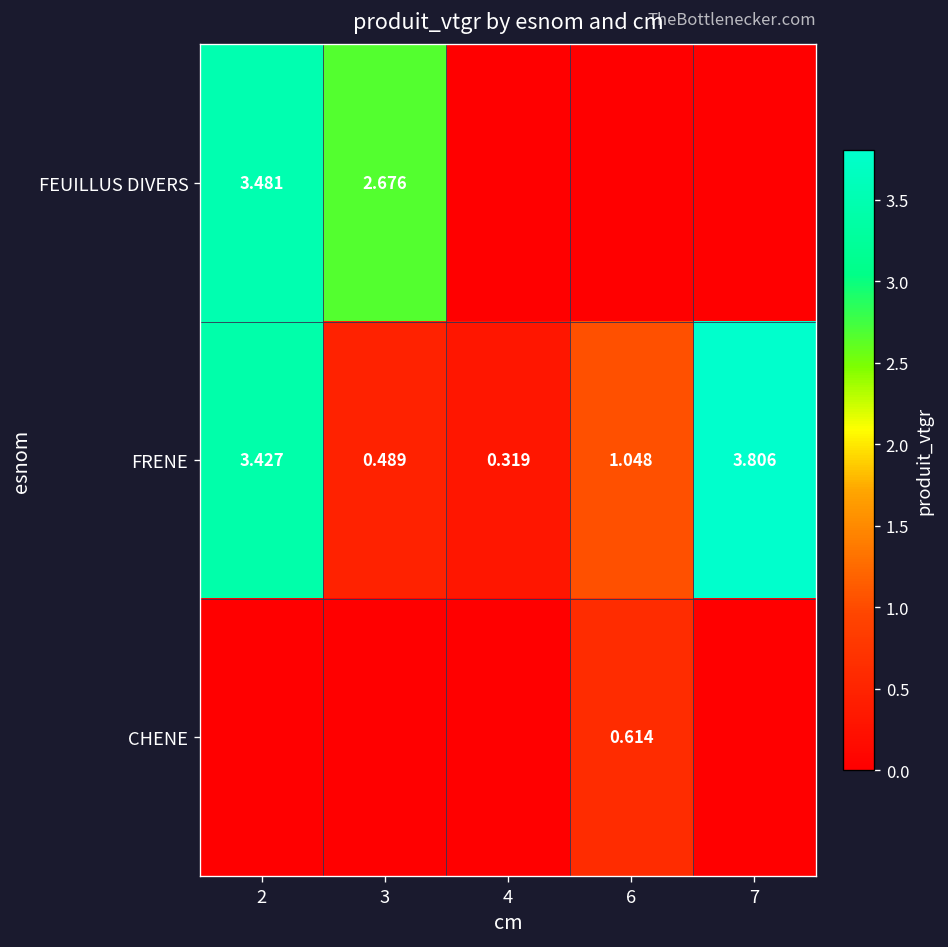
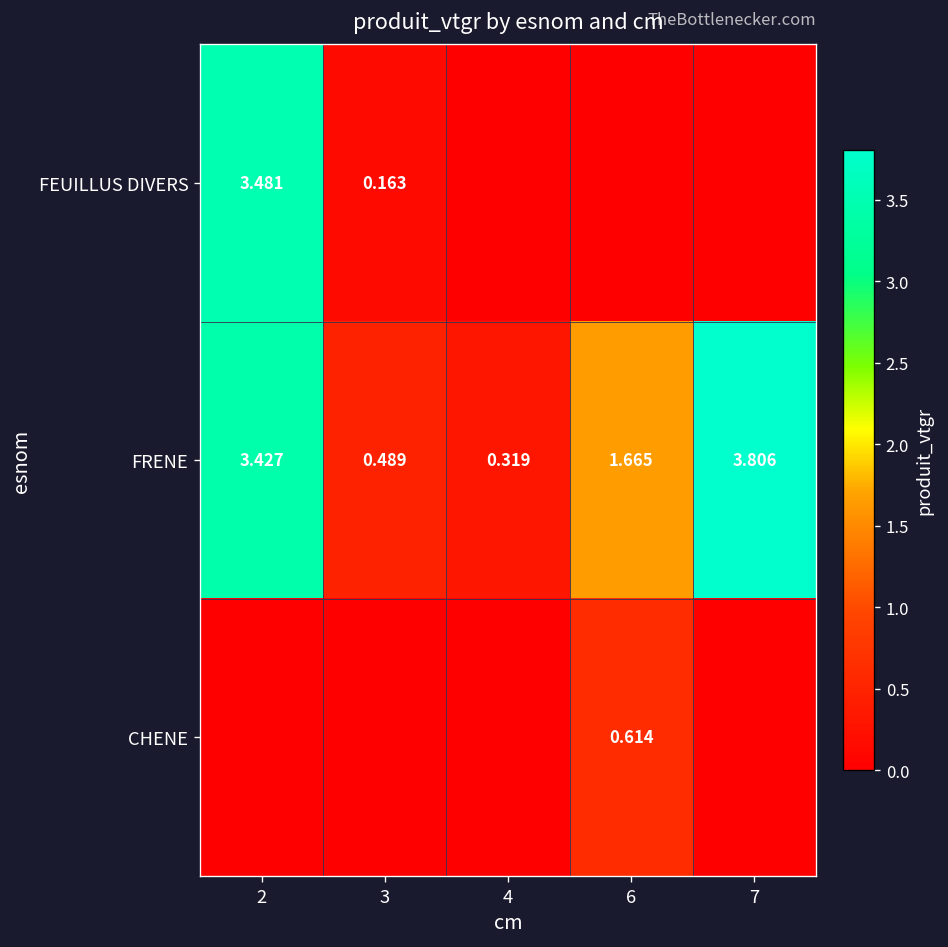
FEUILLUS DIVERS, 3: 2.676 -> 0.163
FRENE, 6: 1.048 -> 1.665
